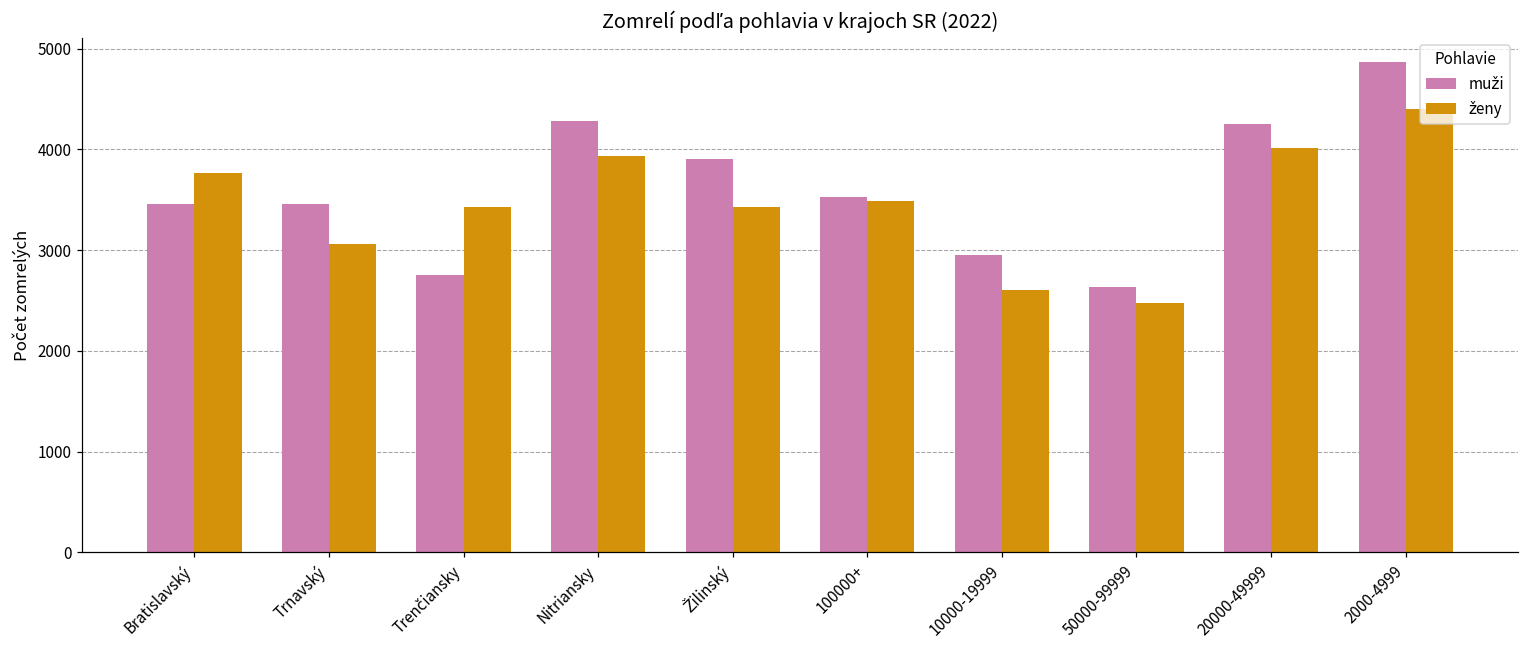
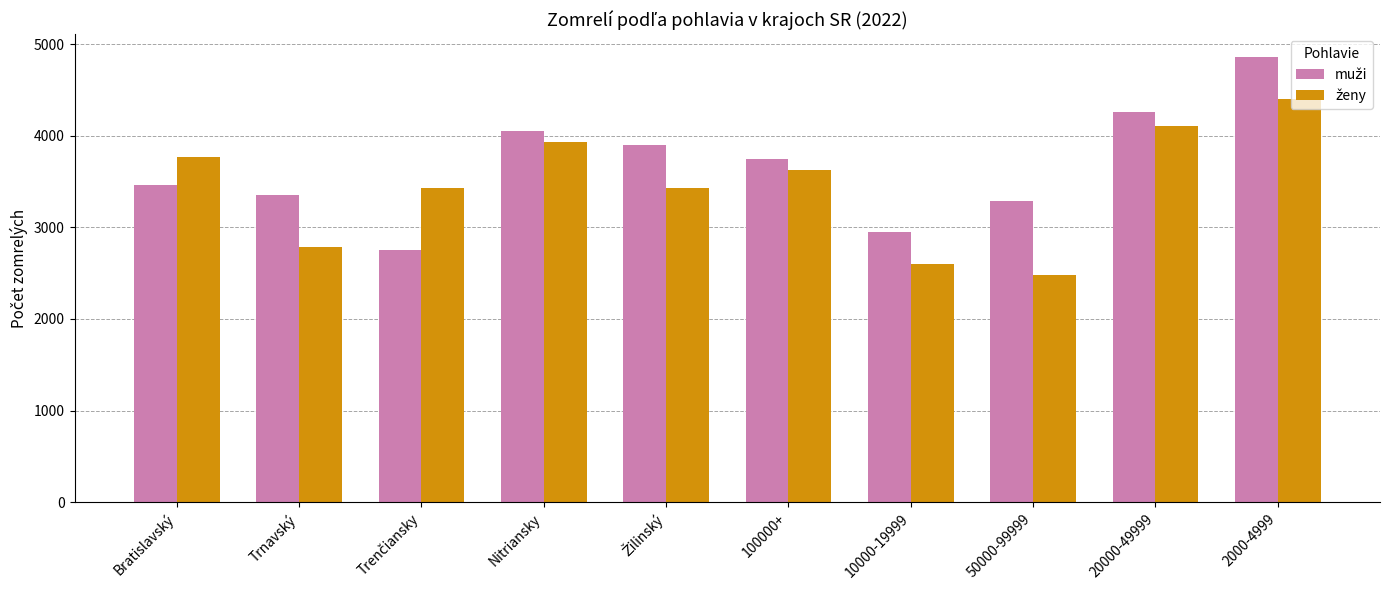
muži, Trnavský: 3500 -> 3400
ženy, Trnavský: 3100 -> 2800
muži, Nitriansky: 4300 -> 4000
muži, 100000+: 3500 -> 3700
ženy, 100000+: 3500 -> 3600
muži, 50000-99999: 2600 -> 3300
ženy, 20000-49999: 4000 -> 4100
